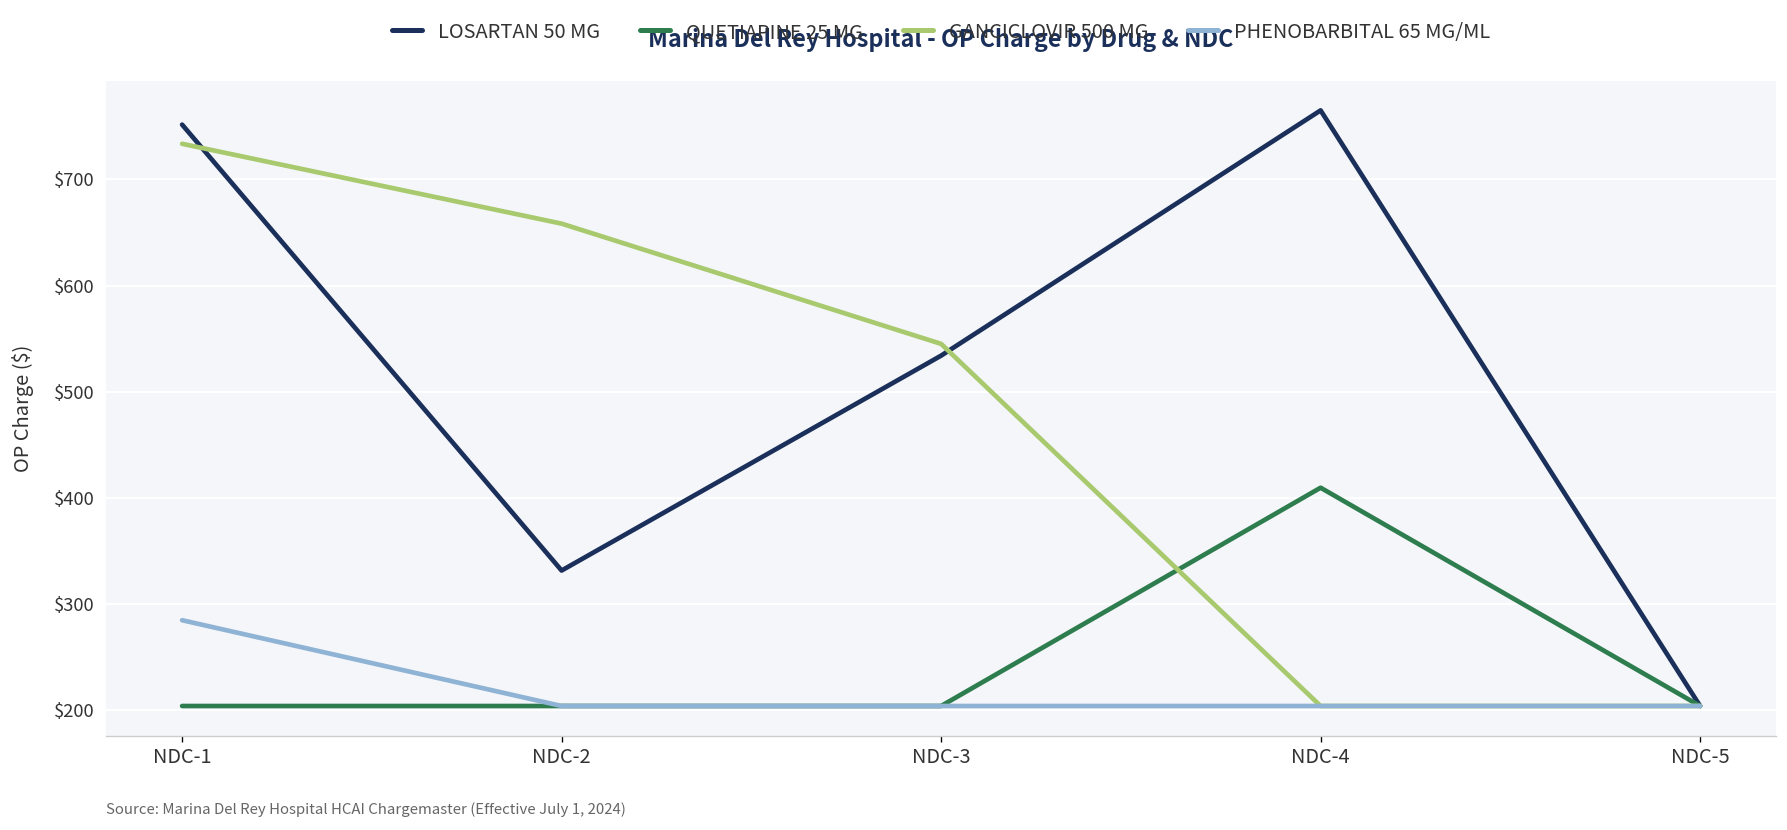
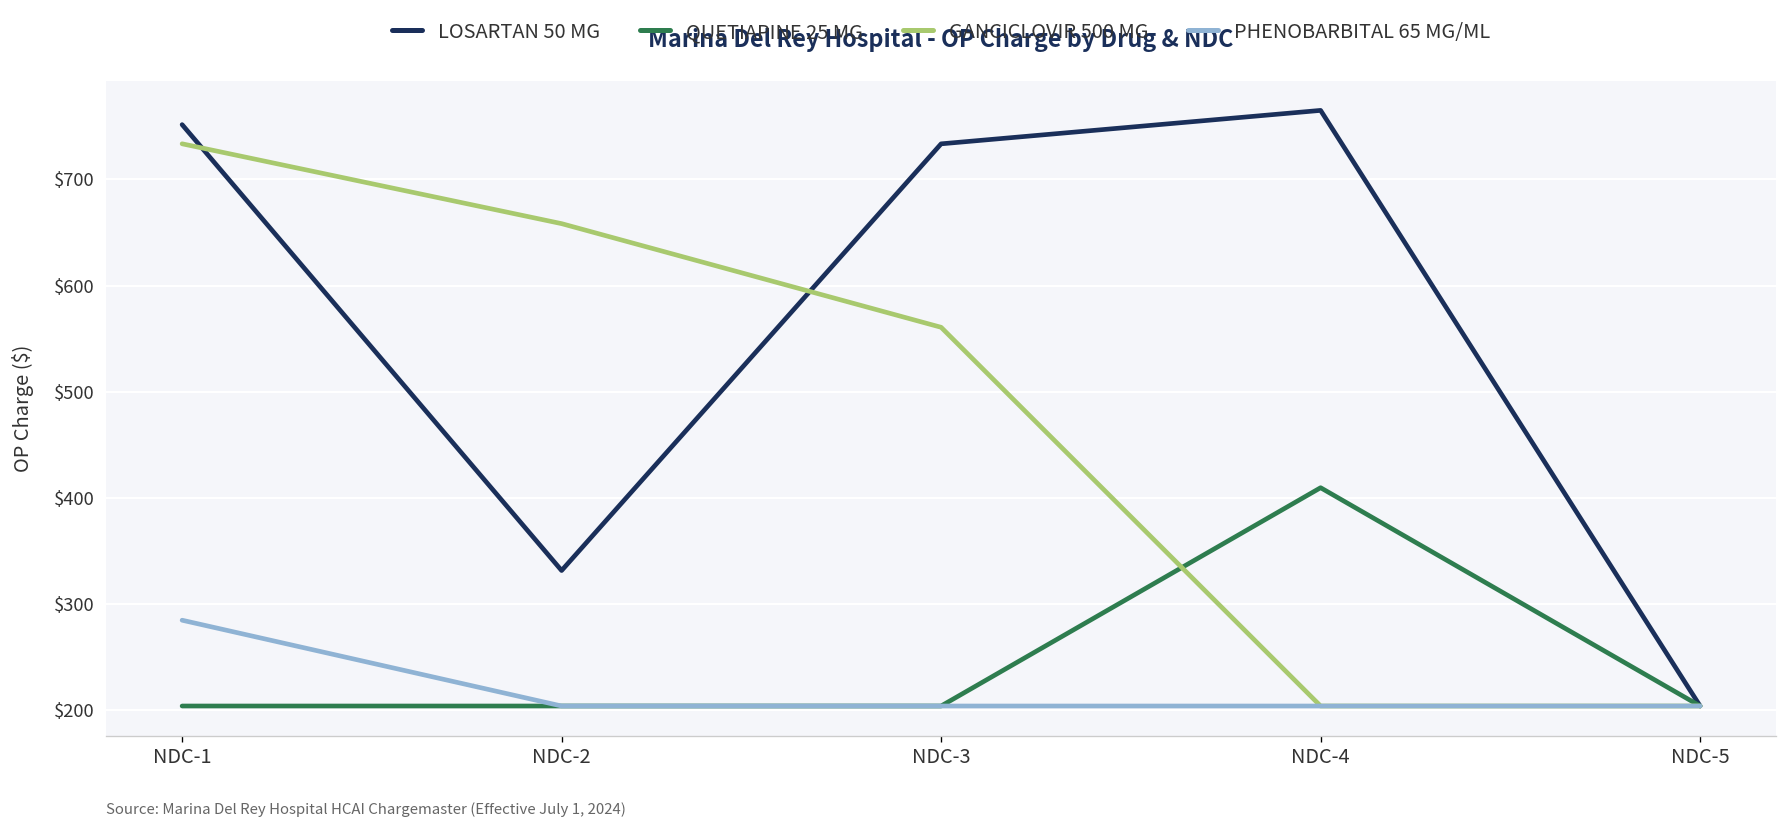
LOSARTAN 50 MG, NDC-3: $530 -> $730
GANCICLOVIR 500 MG, NDC-3: $550 -> $560
